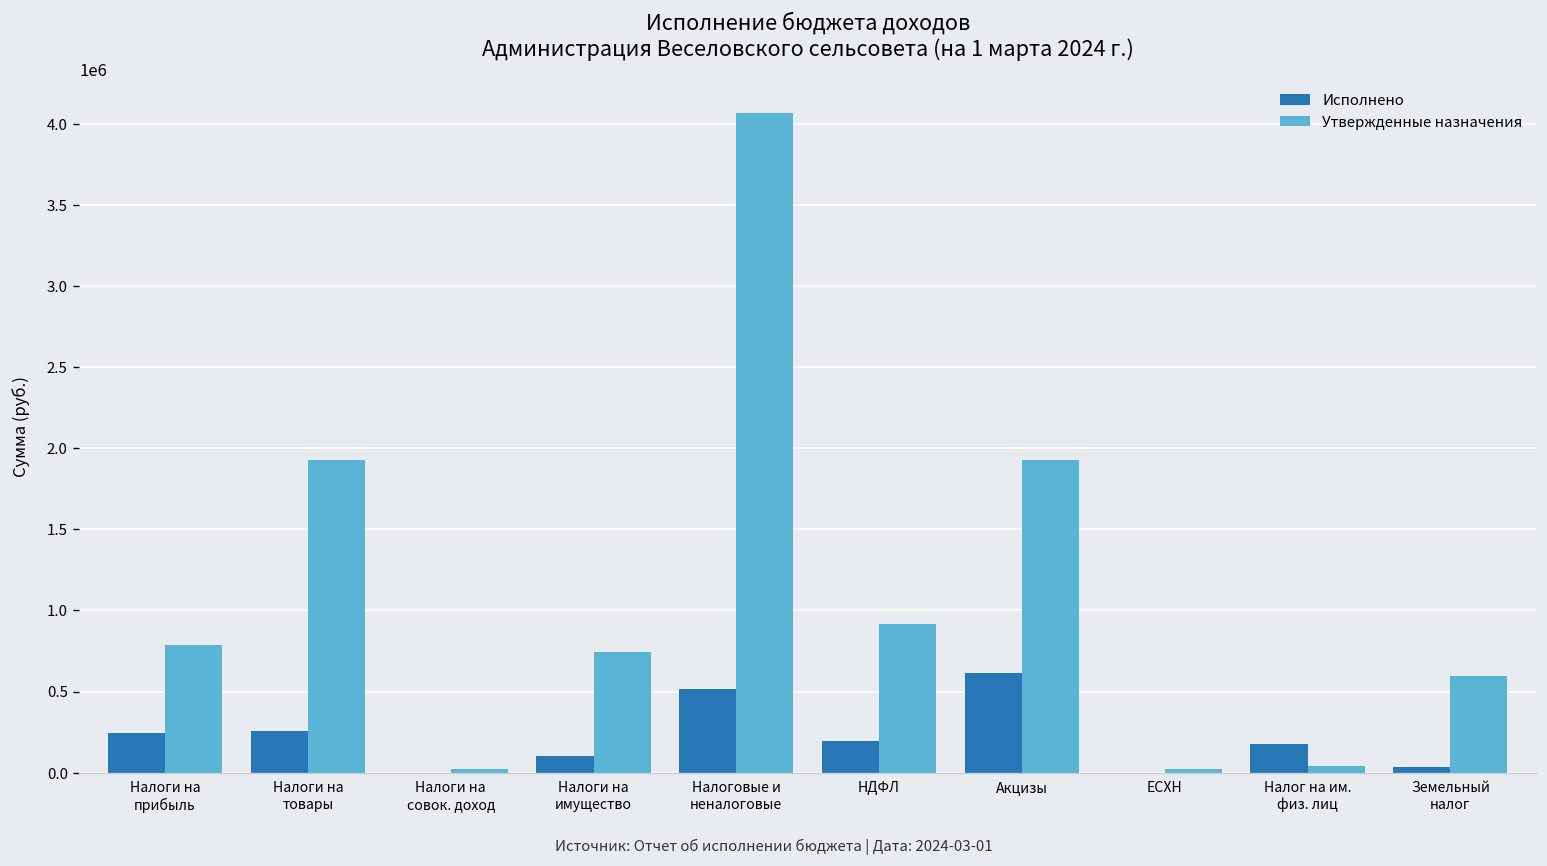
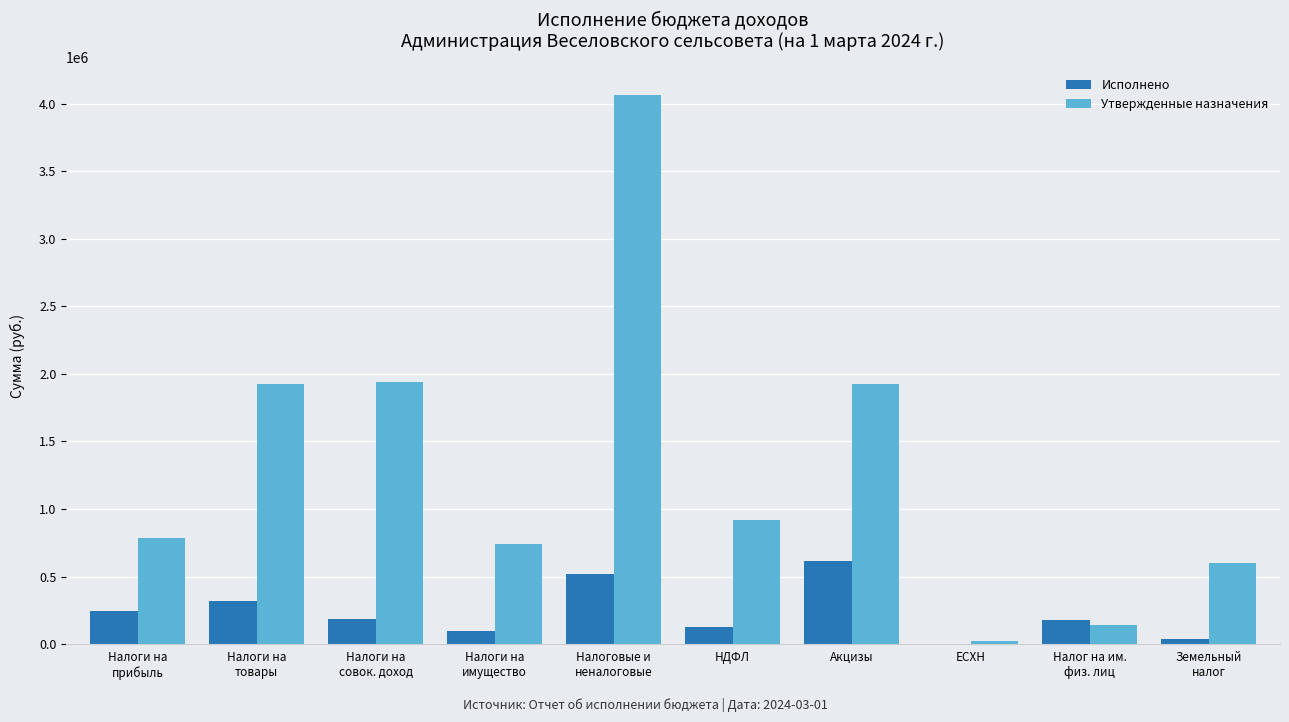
Исполнено, Налоги на товары: 250000 -> 320000
Исполнено, Налоги на совок. доход: 0 -> 190000
Утвержденные назначения, Налоги на совок. доход: 20000 -> 1940000
Исполнено, НДФЛ: 200000 -> 130000
Утвержденные назначения, Налог на им. физ. лиц: 40000 -> 150000
